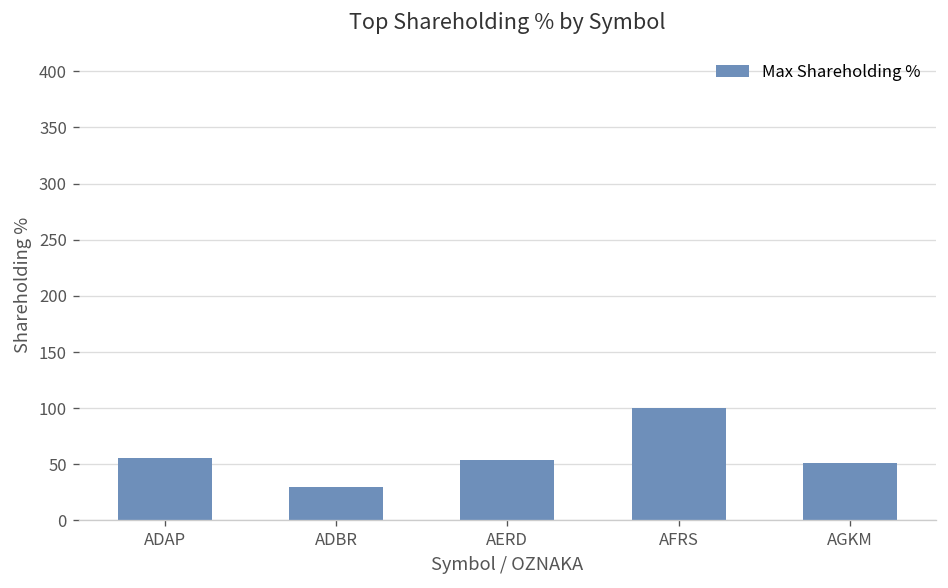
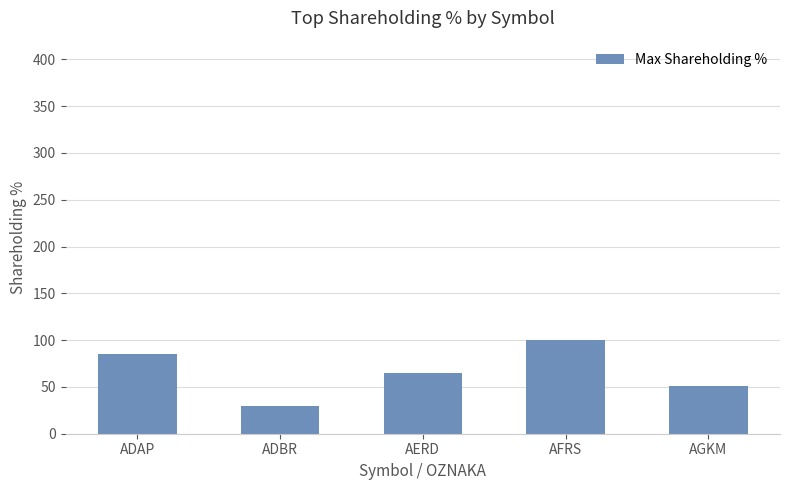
ADAP: 60 -> 80
AERD: 50 -> 60
